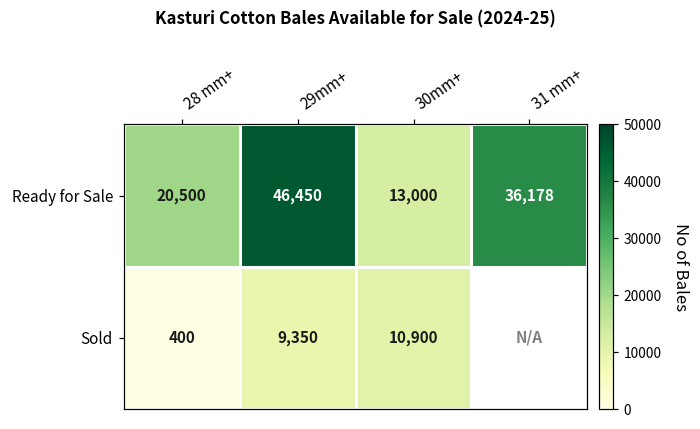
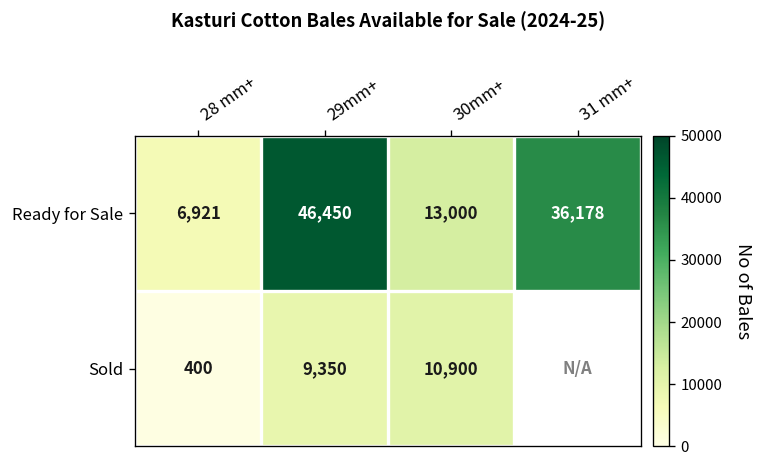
Ready for Sale, 28 mm+: 20,500 -> 6,921
